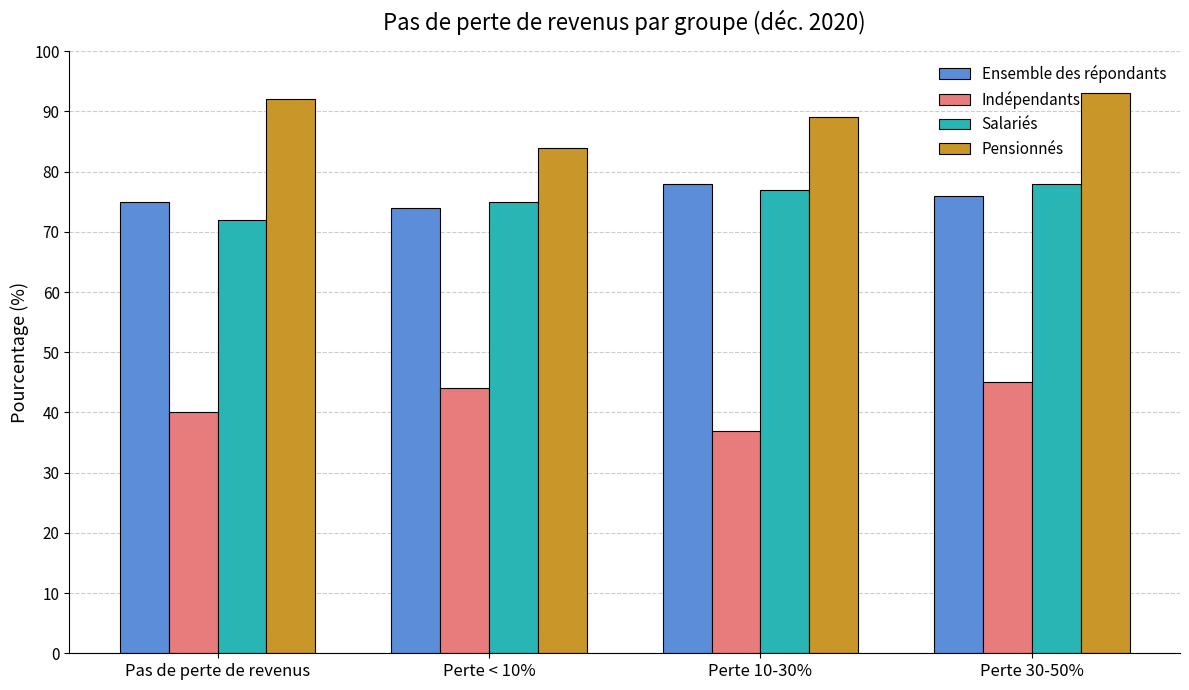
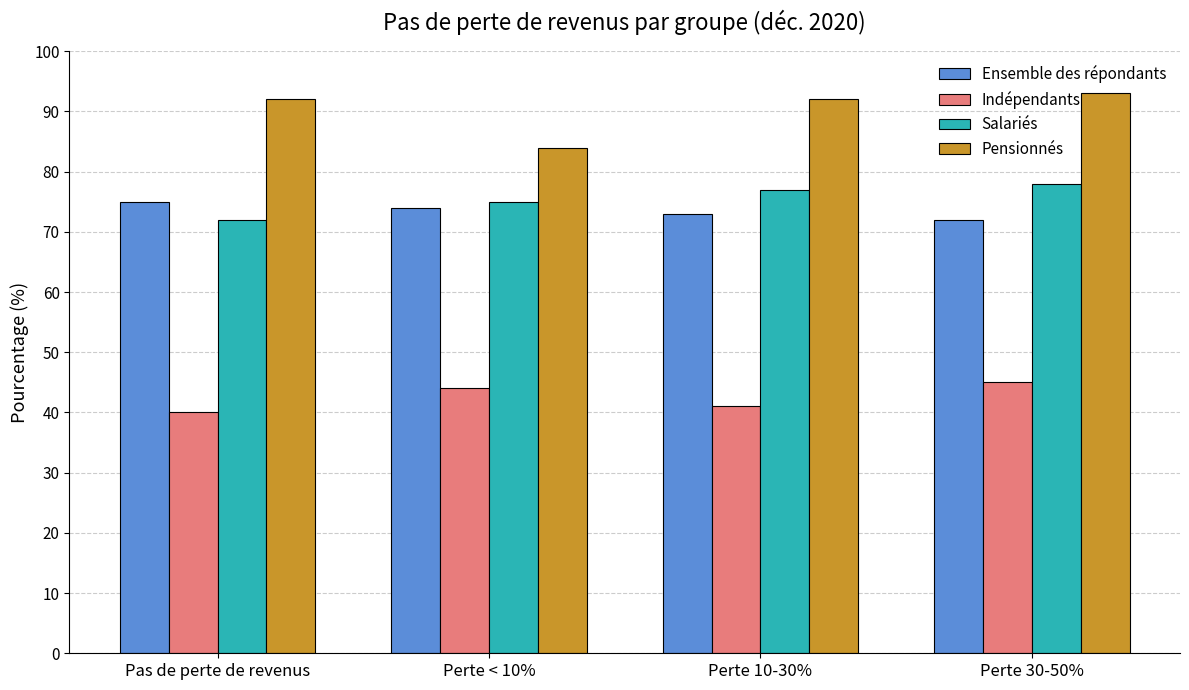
Ensemble des répondants, Perte 10-30%: 78 -> 73
Indépendants, Perte 10-30%: 37 -> 41
Pensionnés, Perte 10-30%: 89 -> 92
Ensemble des répondants, Perte 30-50%: 76 -> 72
